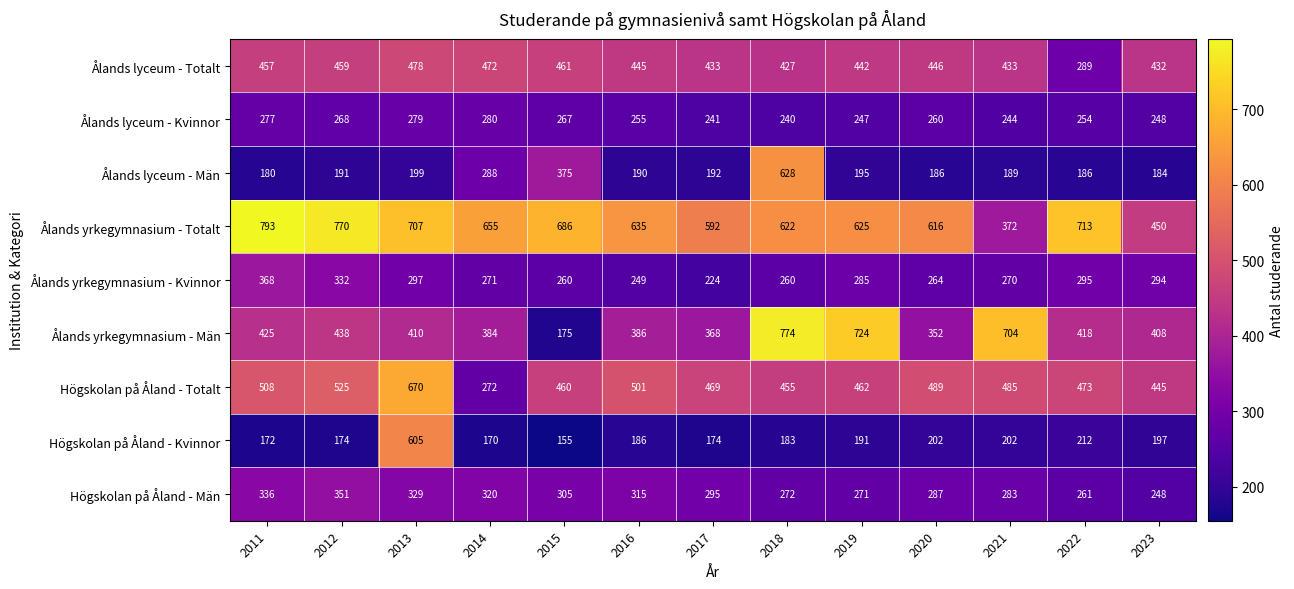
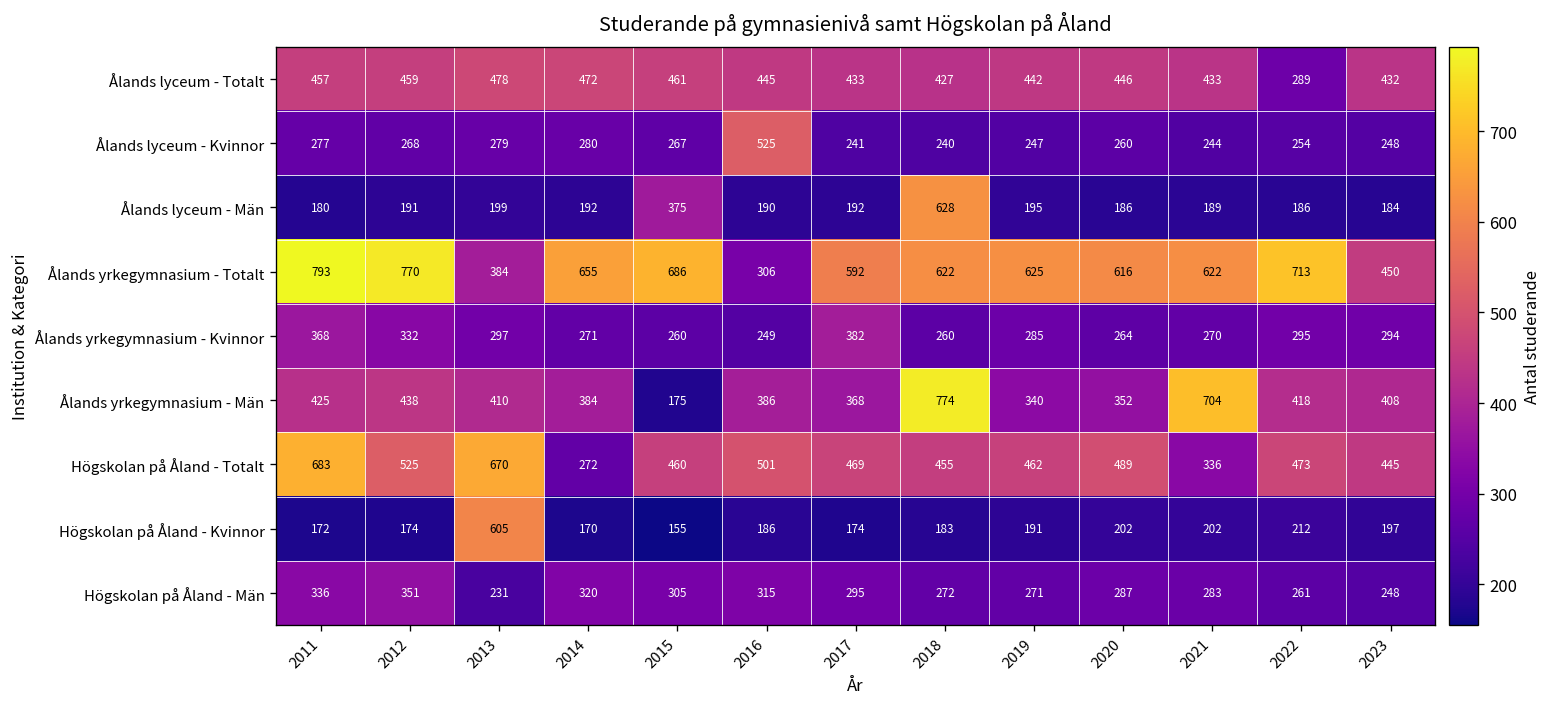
Ålands lyceum - Kvinnor, 2016: 255 -> 525
Ålands lyceum - Män, 2014: 288 -> 192
Ålands yrkegymnasium - Totalt, 2013: 707 -> 384
Ålands yrkegymnasium - Totalt, 2016: 635 -> 306
Ålands yrkegymnasium - Totalt, 2021: 372 -> 622
Ålands yrkegymnasium - Kvinnor, 2017: 224 -> 382
Ålands yrkegymnasium - Män, 2019: 724 -> 340
Högskolan på Åland - Totalt, 2011: 508 -> 683
Högskolan på Åland - Totalt, 2021: 485 -> 336
Högskolan på Åland - Män, 2013: 329 -> 231
